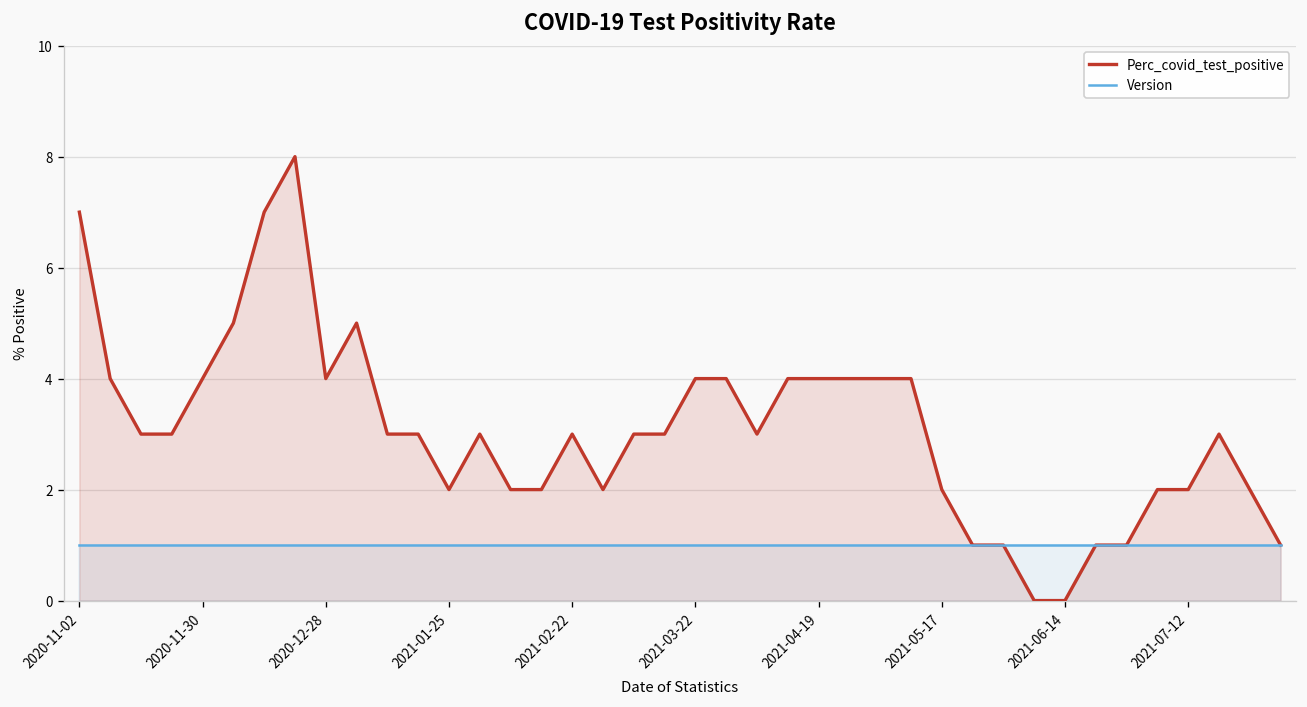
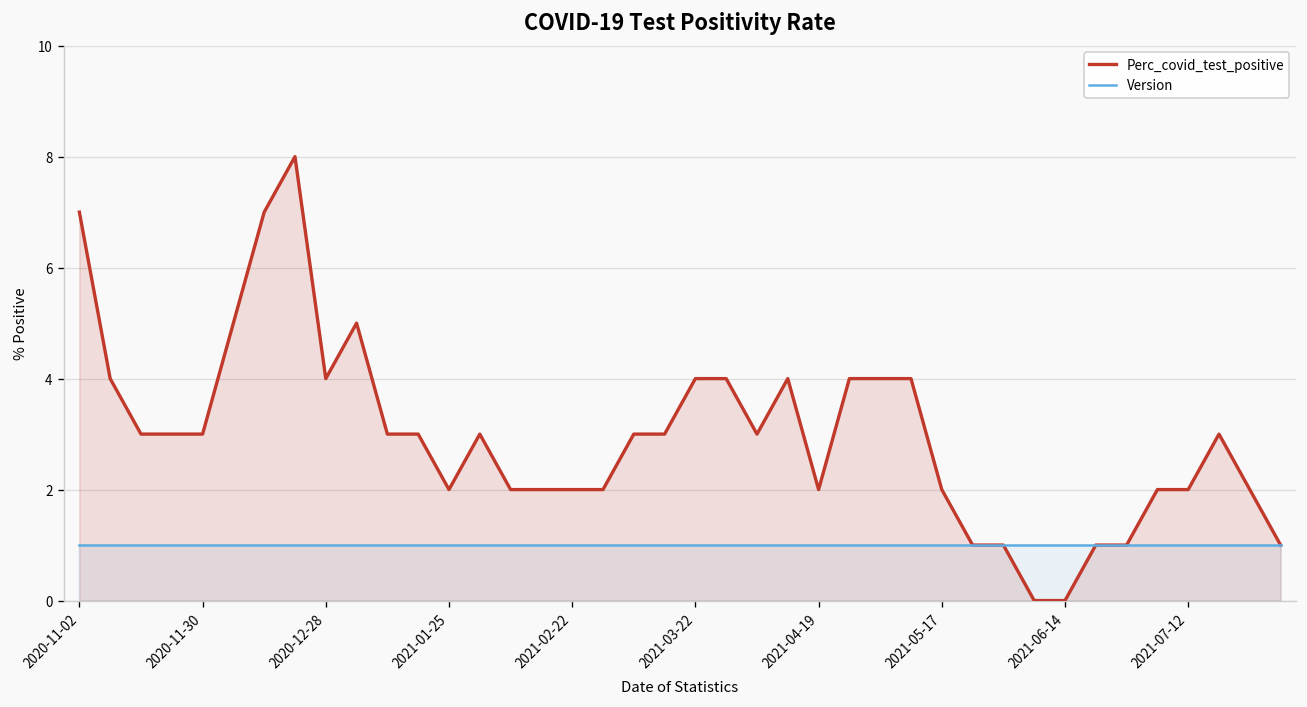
Perc_covid_test_positive, 2020-11-30: 4 -> 3
Perc_covid_test_positive, 2021-02-22: 3 -> 2
Perc_covid_test_positive, 2021-04-19: 4 -> 2
